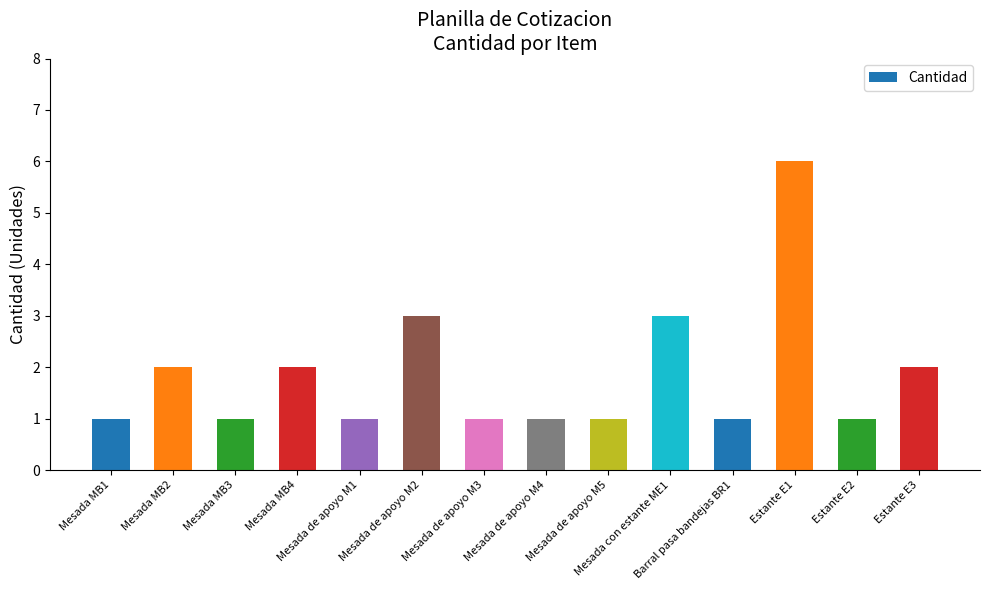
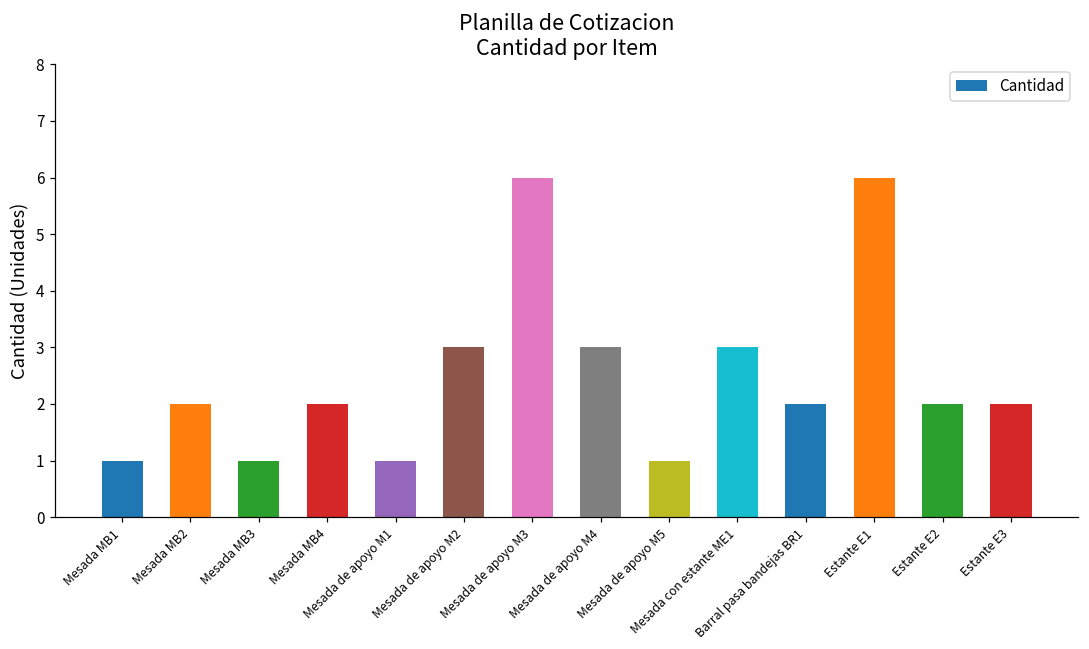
Mesada de apoyo M3: 1 -> 6
Mesada de apoyo M4: 1 -> 3
Barral pasa bandejas BR1: 1 -> 2
Estante E2: 1 -> 2
